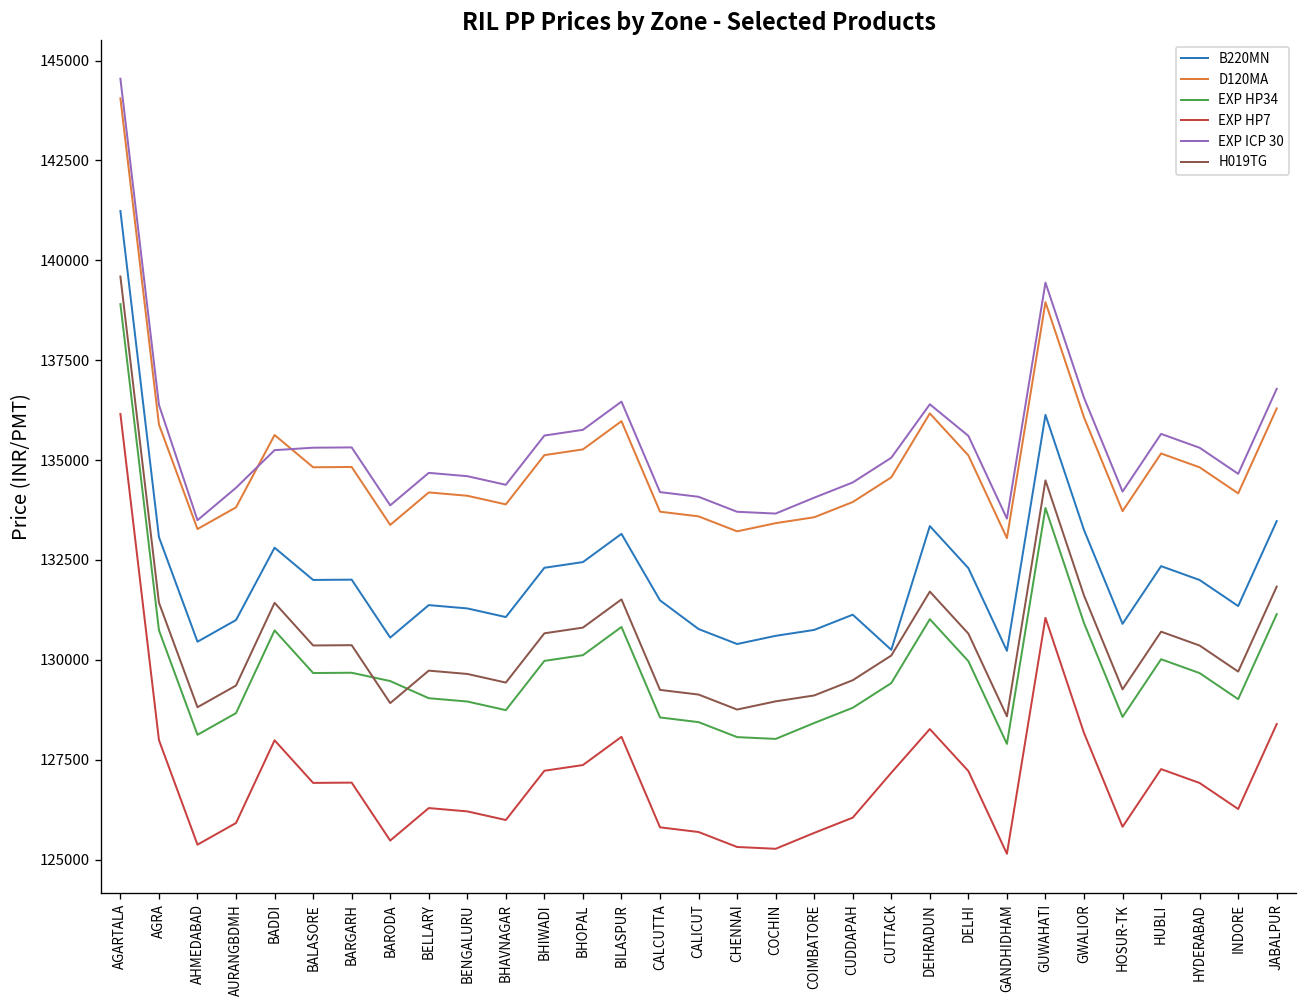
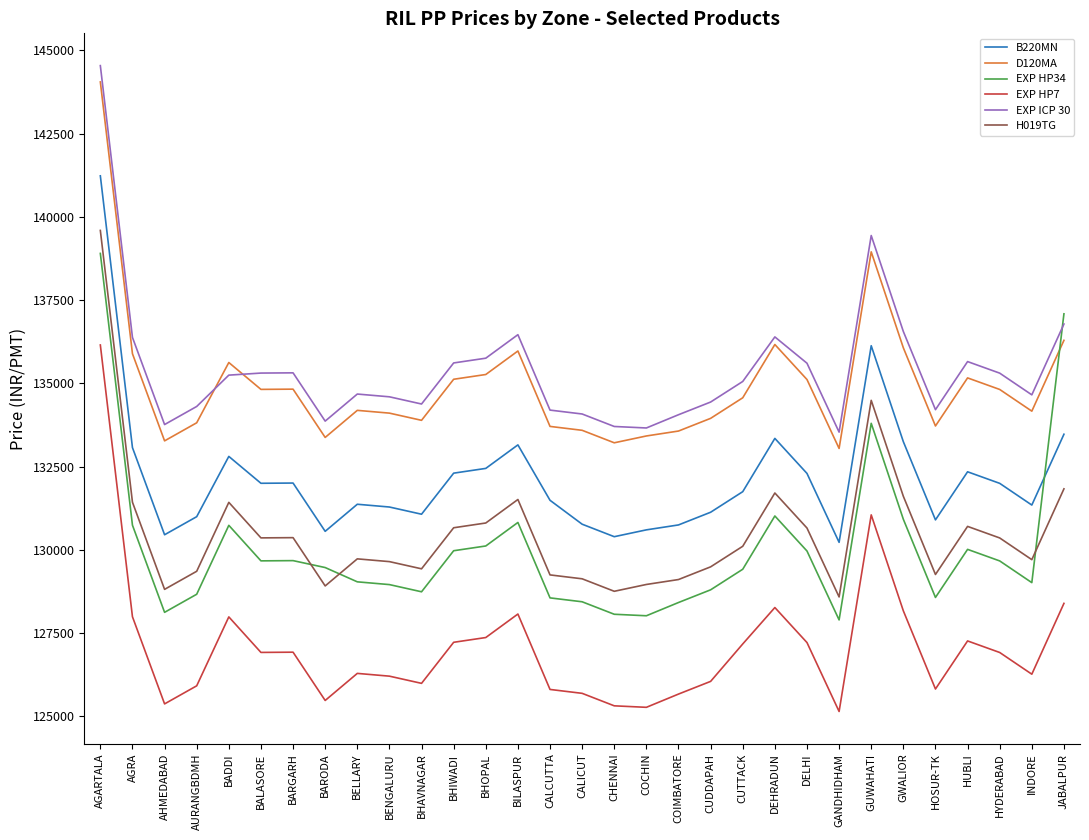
EXP ICP 30, AHMEDABAD: 133500 -> 133800
B220MN, CUTTACK: 130300 -> 131700
EXP HP34, JABALPUR: 131100 -> 137100
